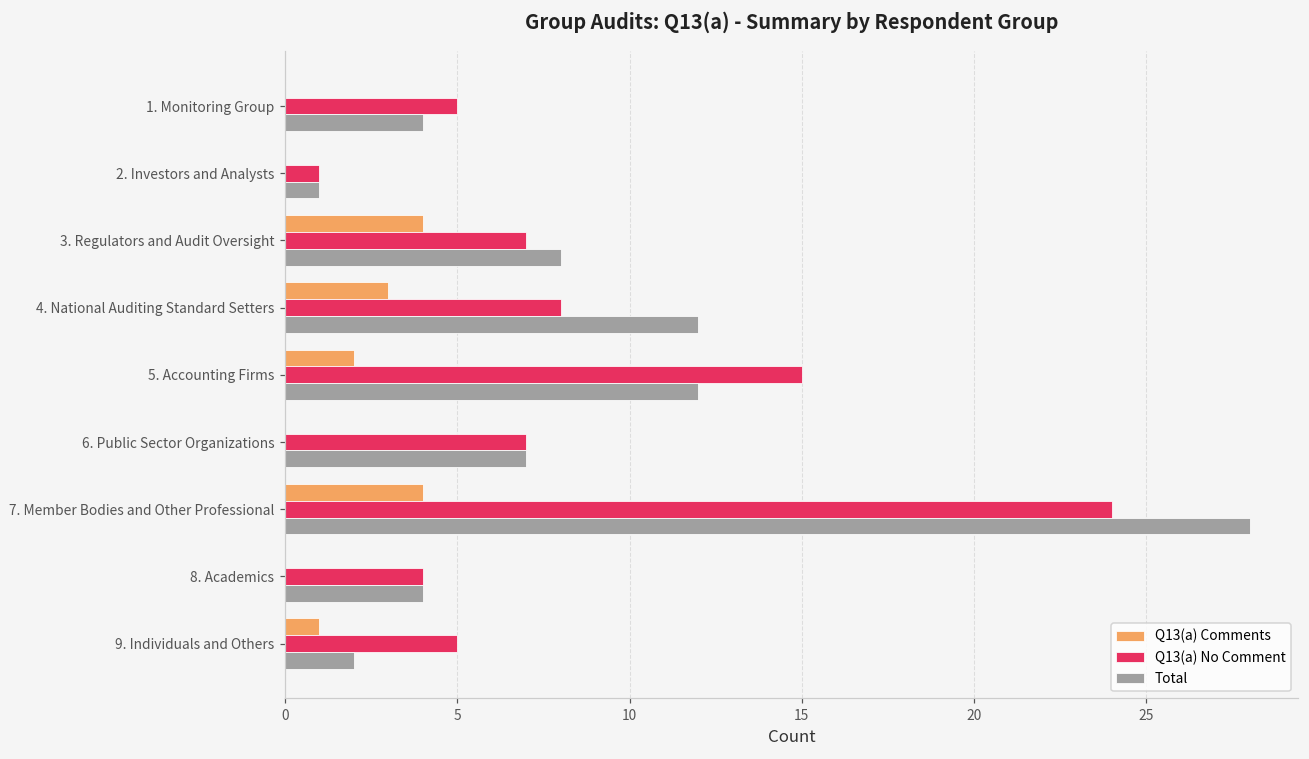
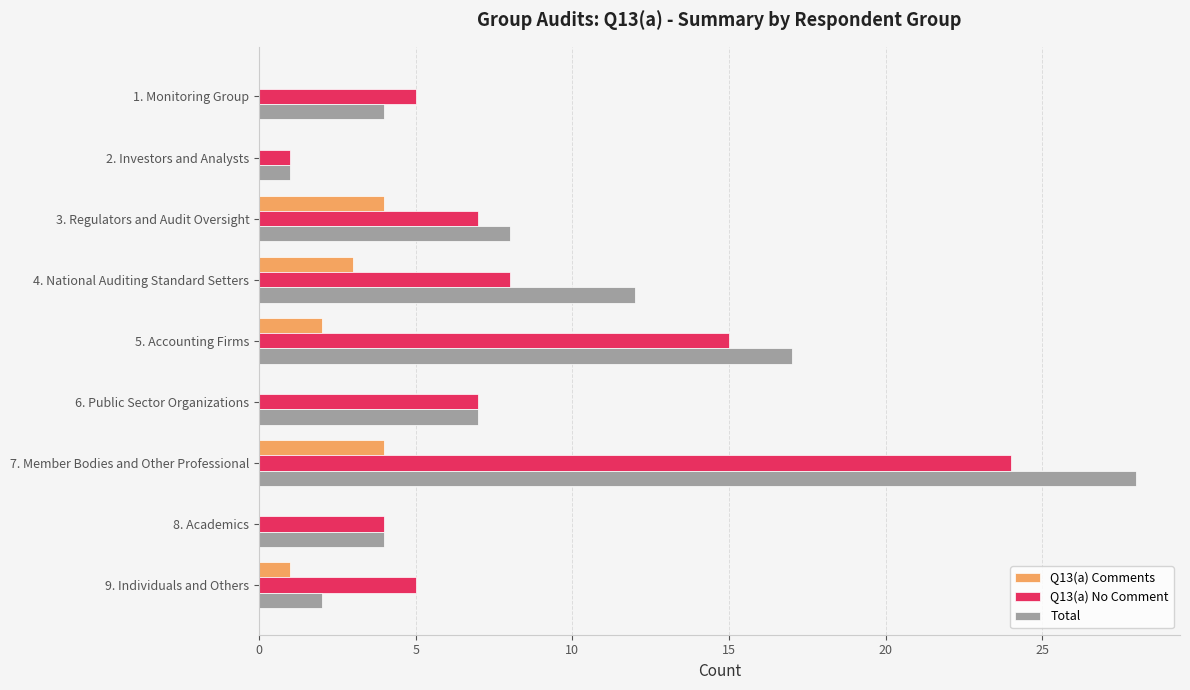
Total, 5. Accounting Firms: 12 -> 17
